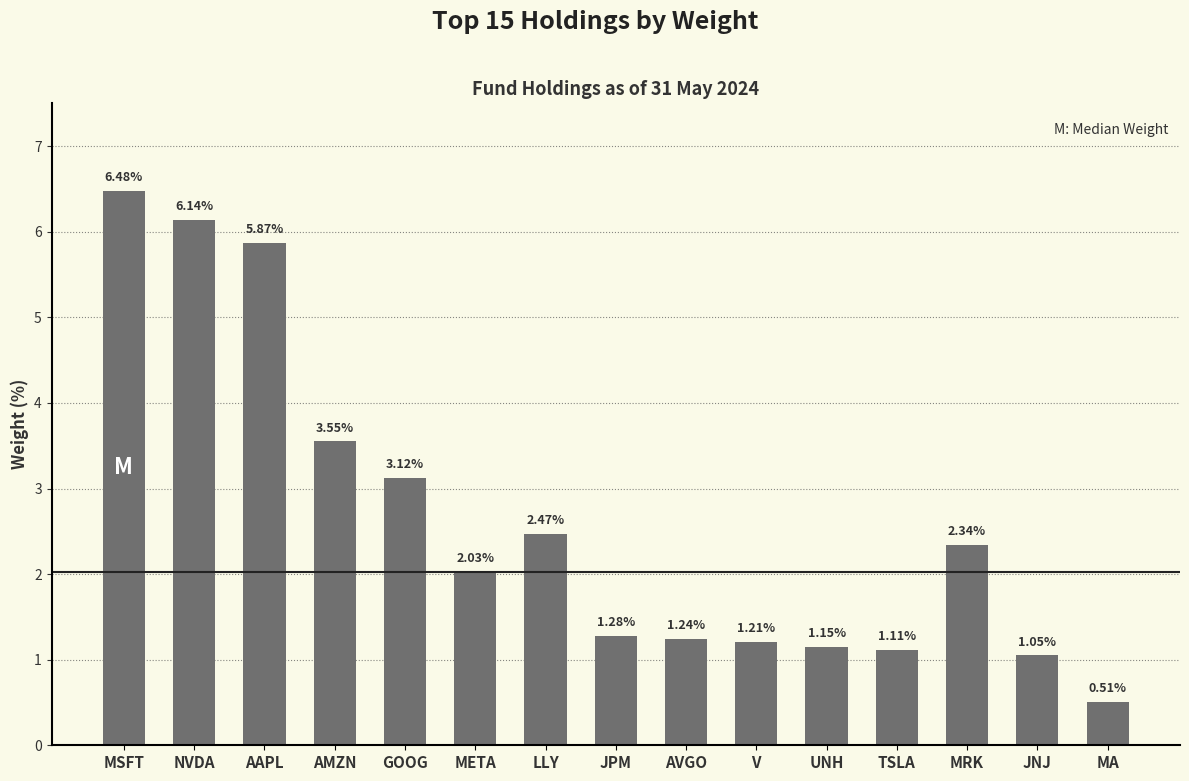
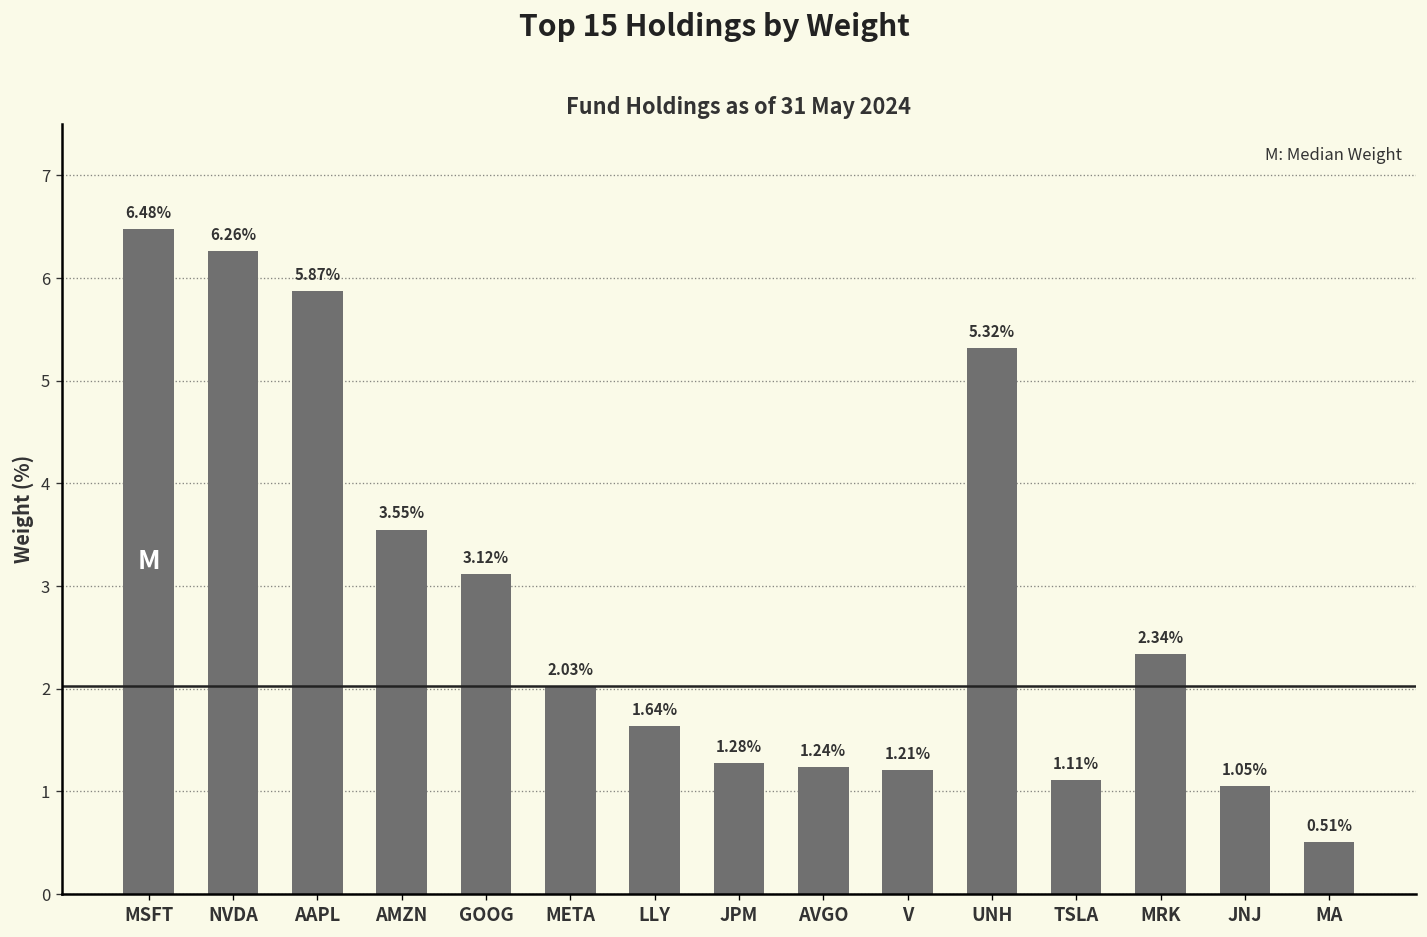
NVDA: 6.14% -> 6.26%
LLY: 2.47% -> 1.64%
UNH: 1.15% -> 5.32%
